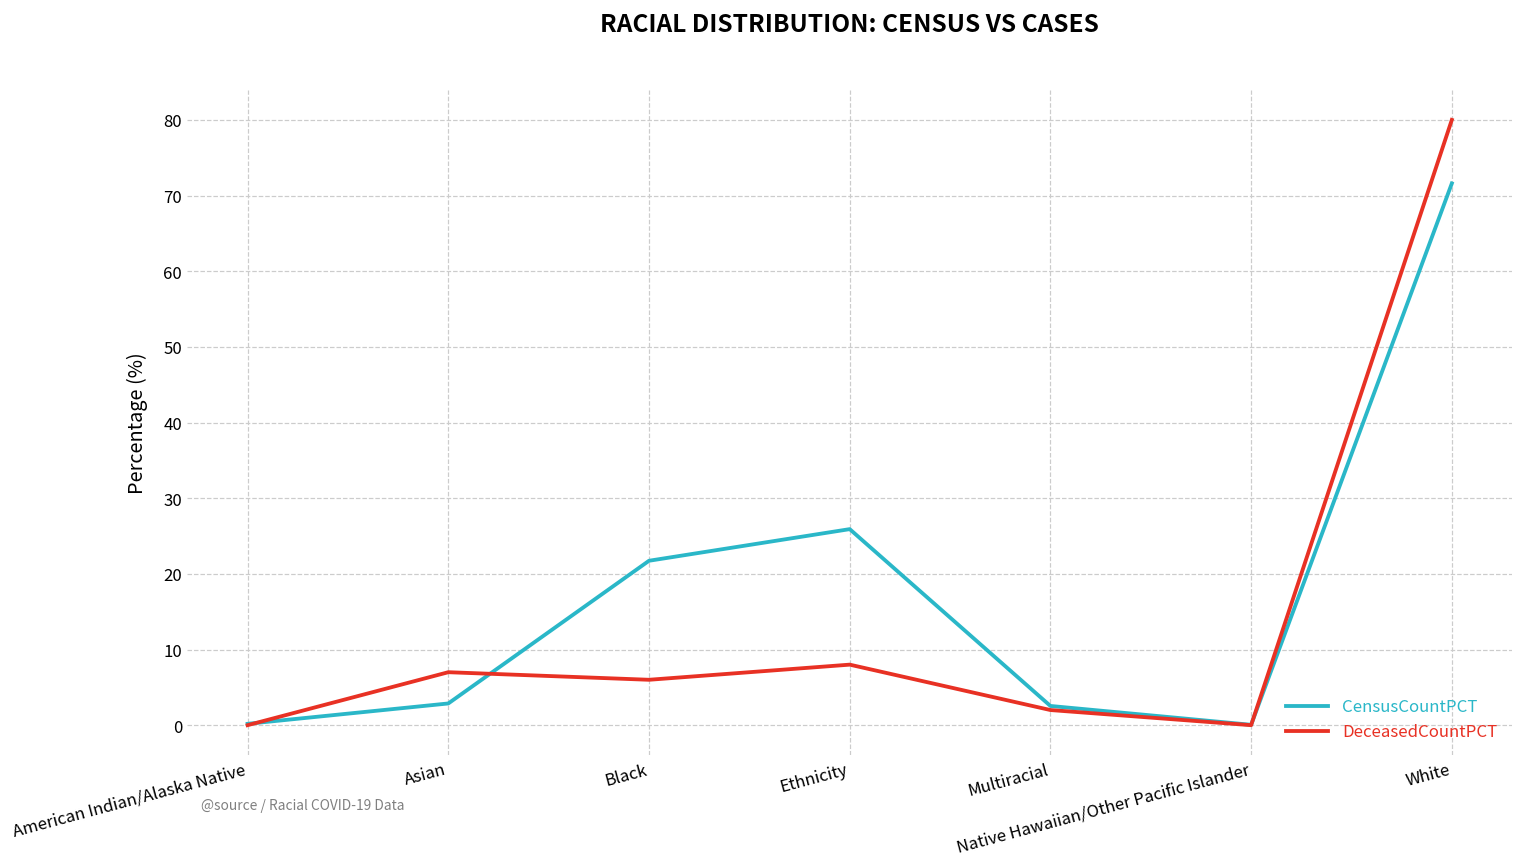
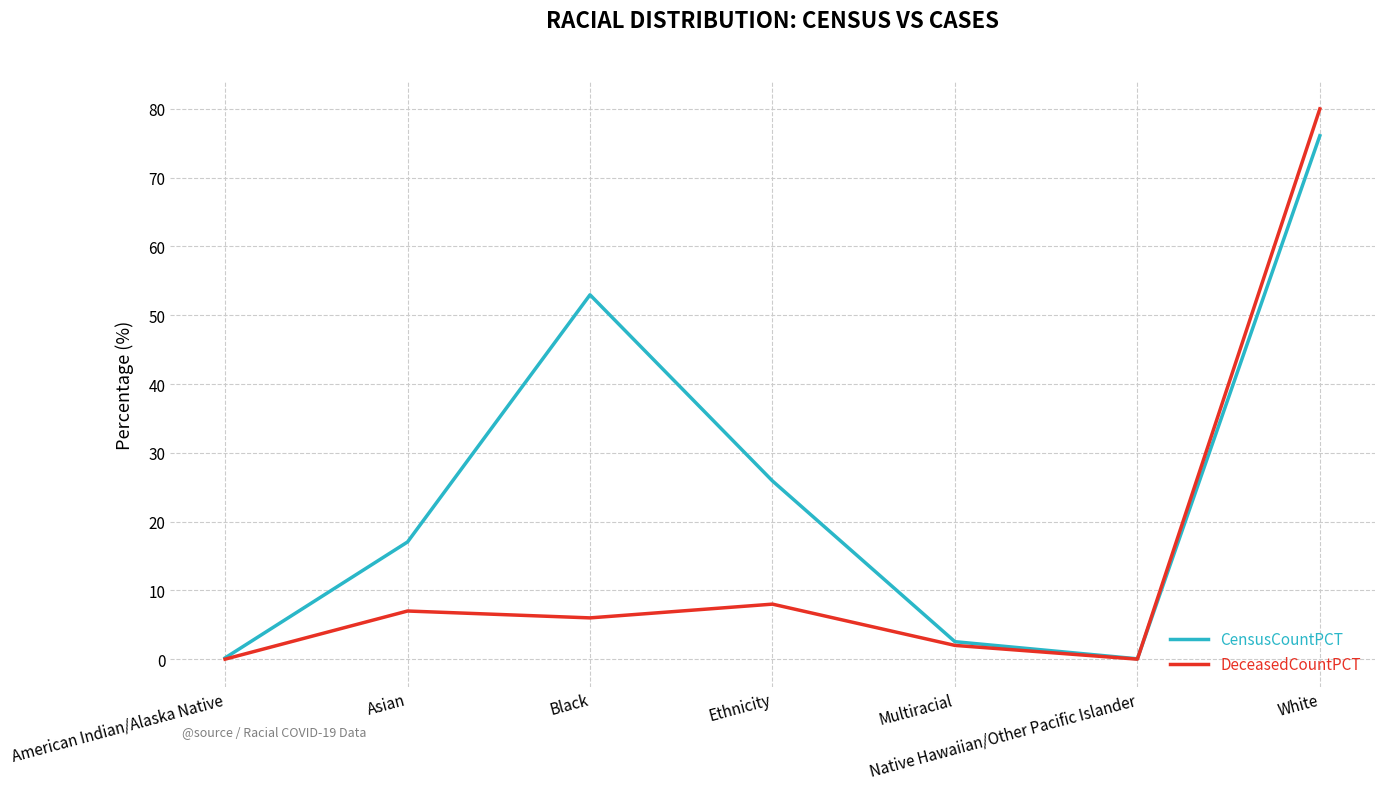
CensusCountPCT, Asian: 3 -> 17
CensusCountPCT, Black: 22 -> 53
CensusCountPCT, White: 72 -> 76
